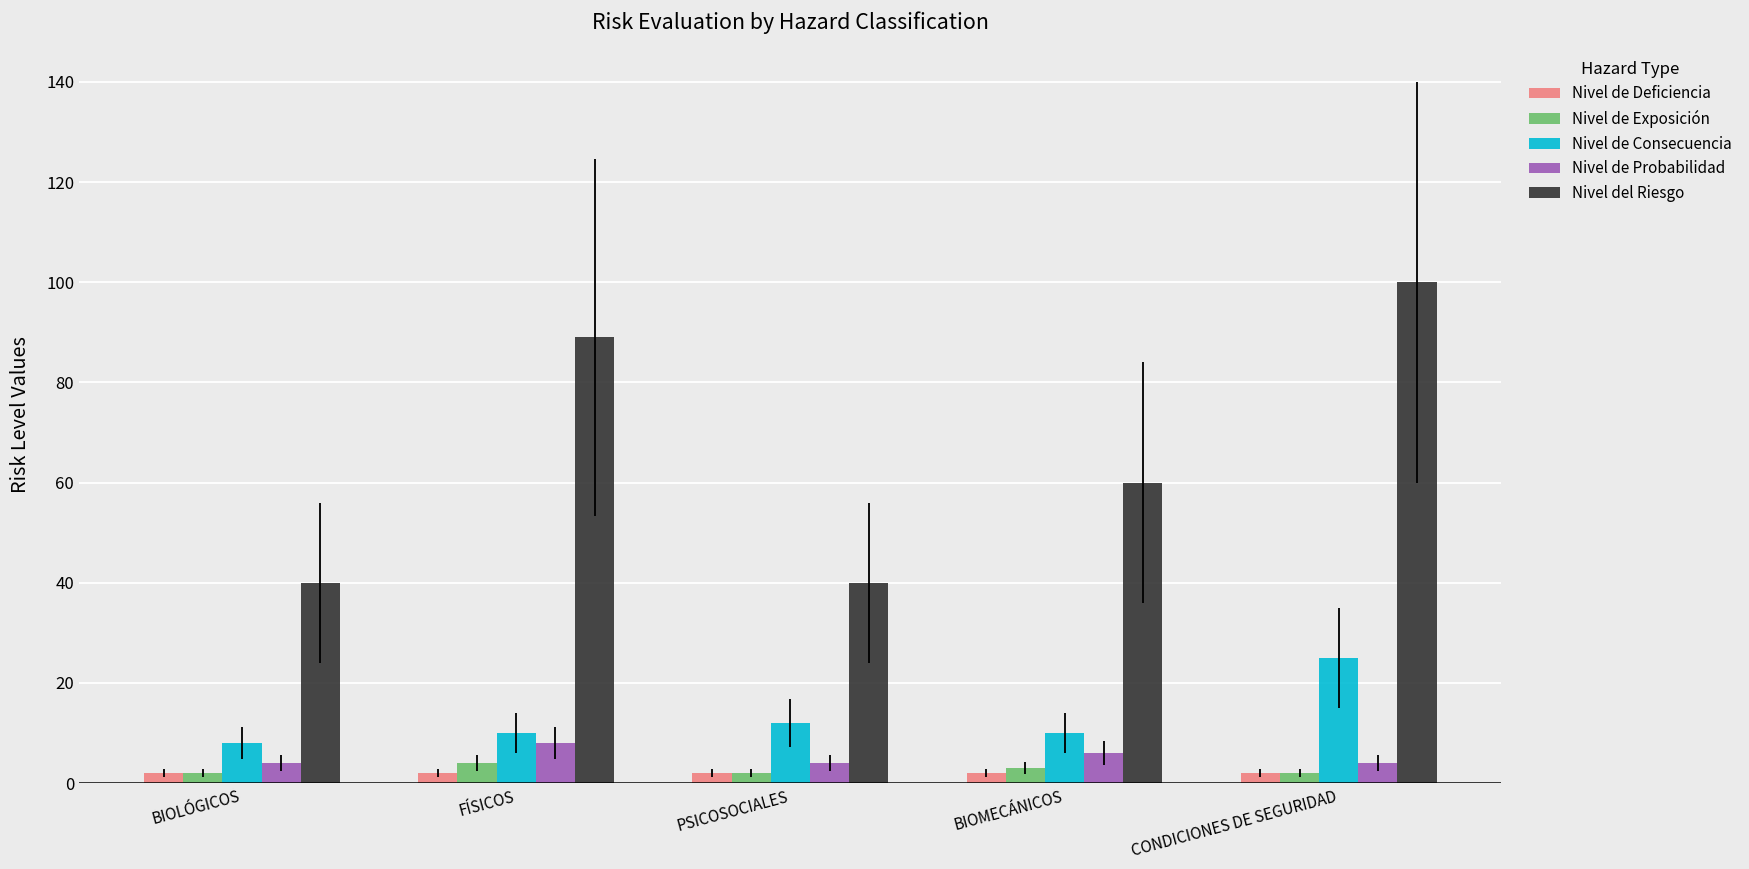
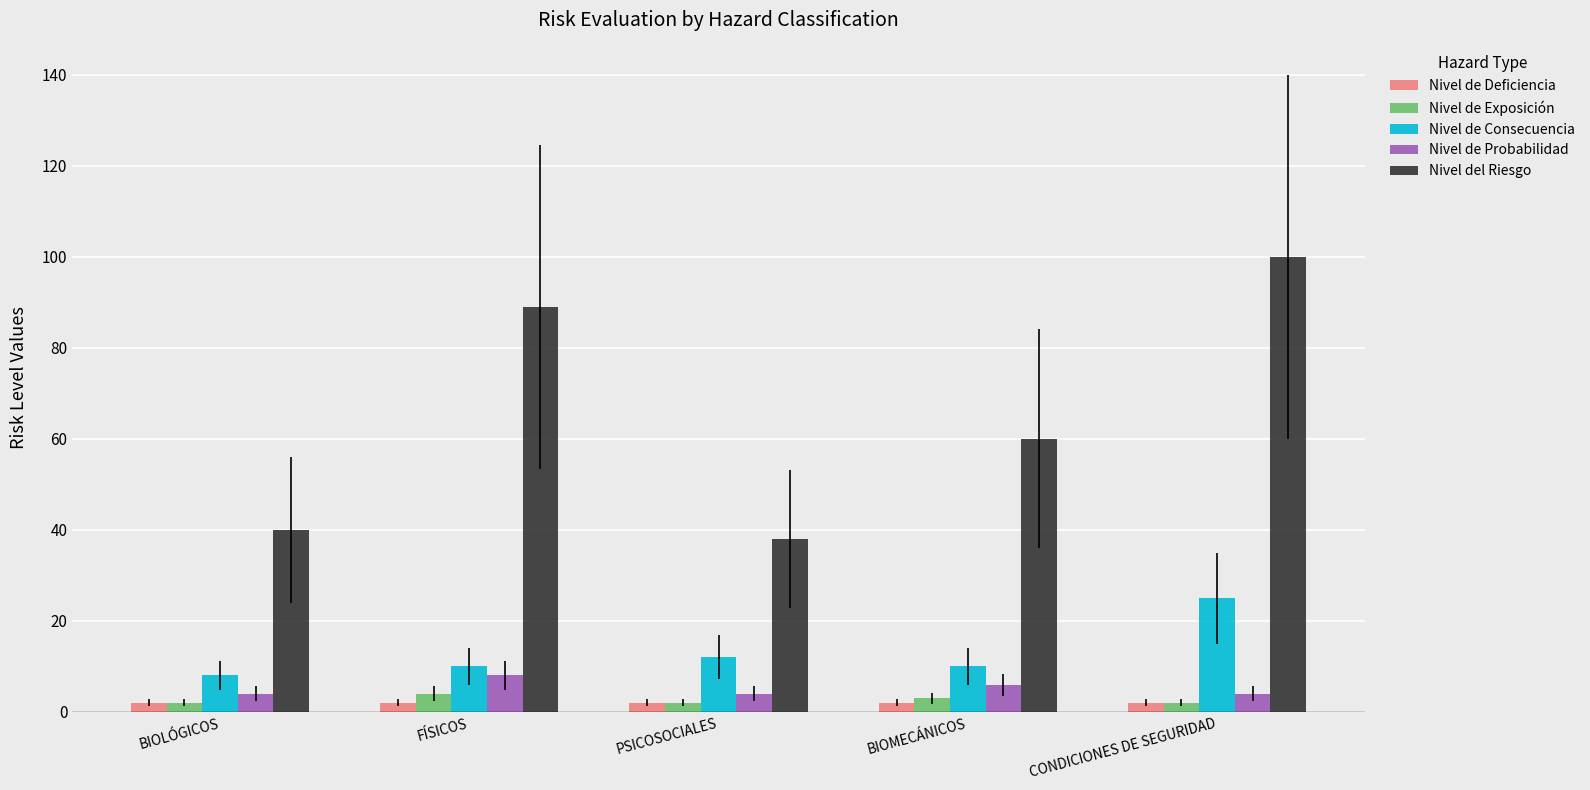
Nivel del Riesgo, PSICOSOCIALES: 40 -> 38
